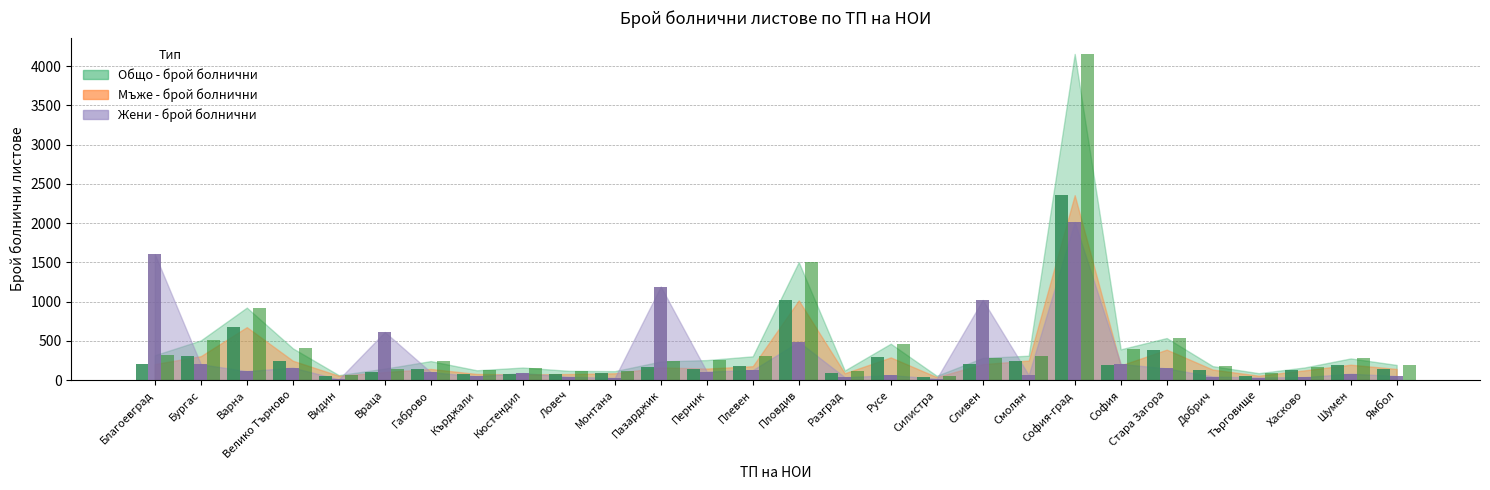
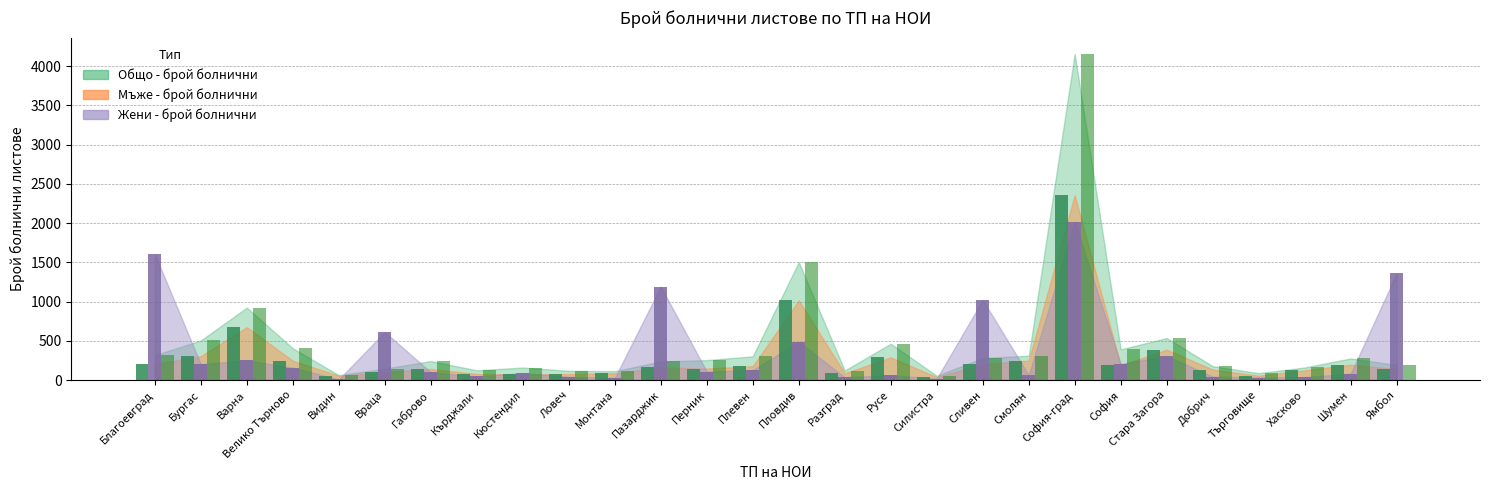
Жени - брой болнични, Варна: 100 -> 200
Жени - брой болнични, Стара Загора: 100 -> 300
Жени - брой болнични, Ямбол: 100 -> 1400
